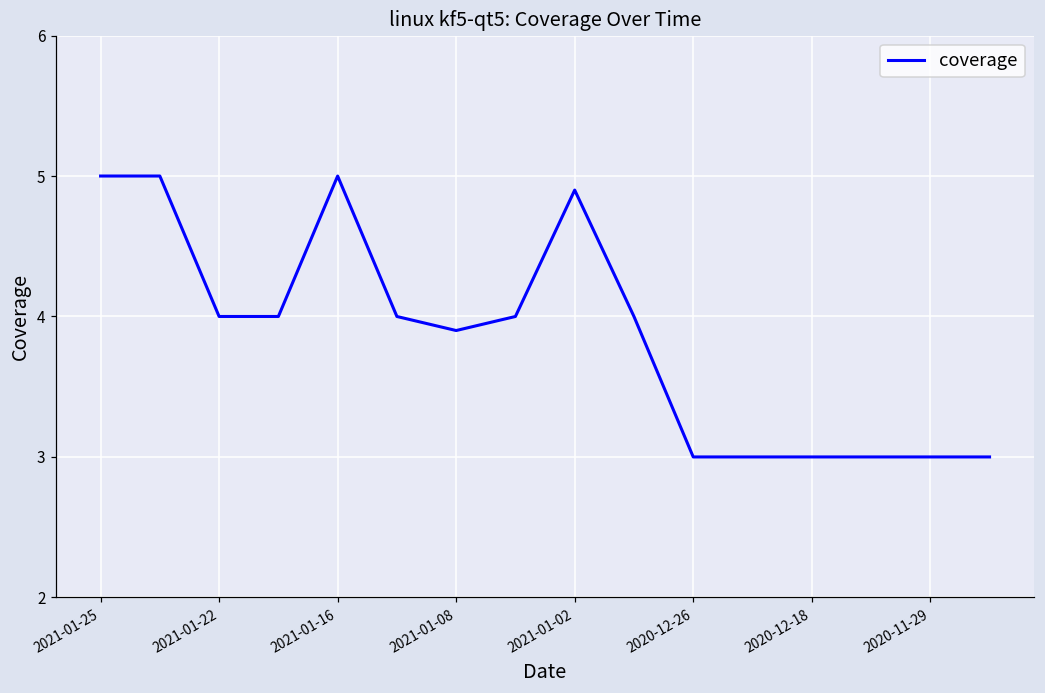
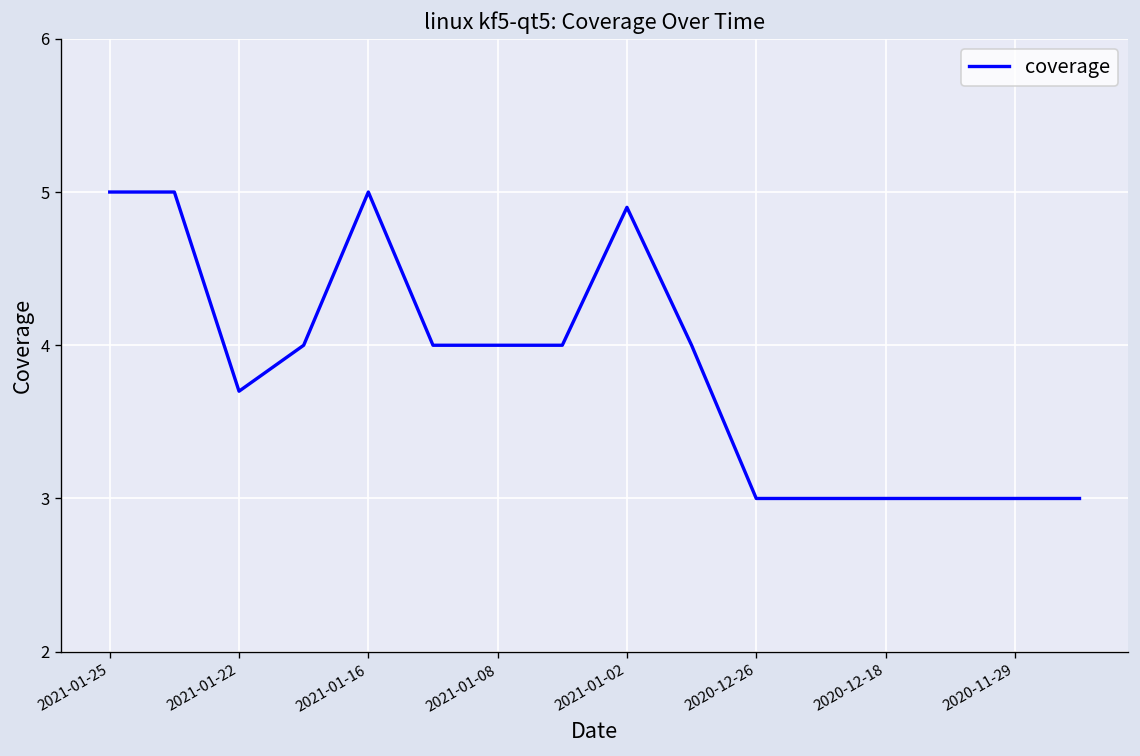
2021-01-22: 4.0 -> 3.7
2021-01-08: 3.9 -> 4.0
